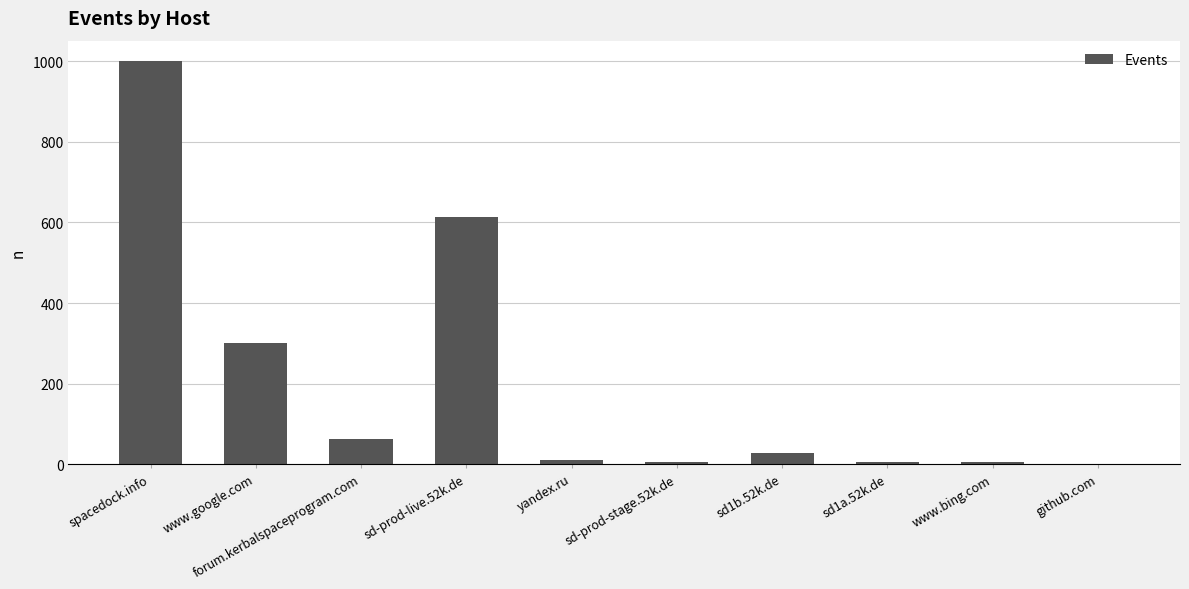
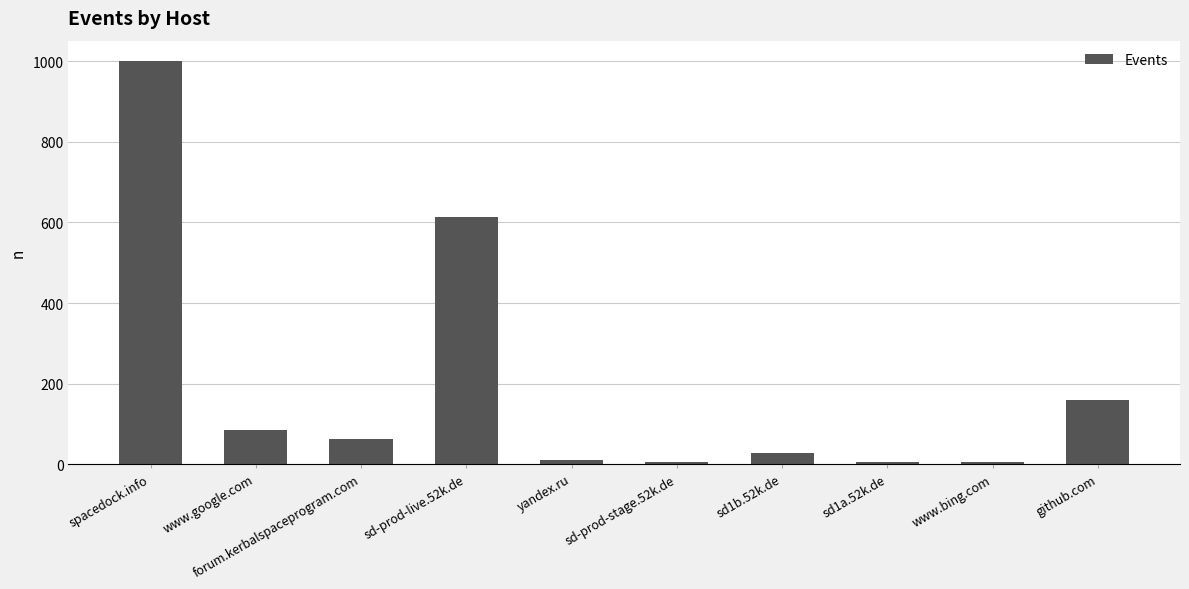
www.google.com: 300 -> 90
github.com: 0 -> 160
